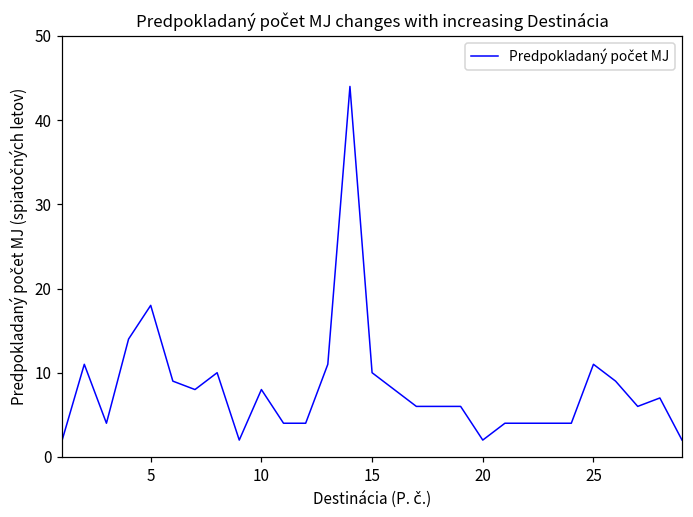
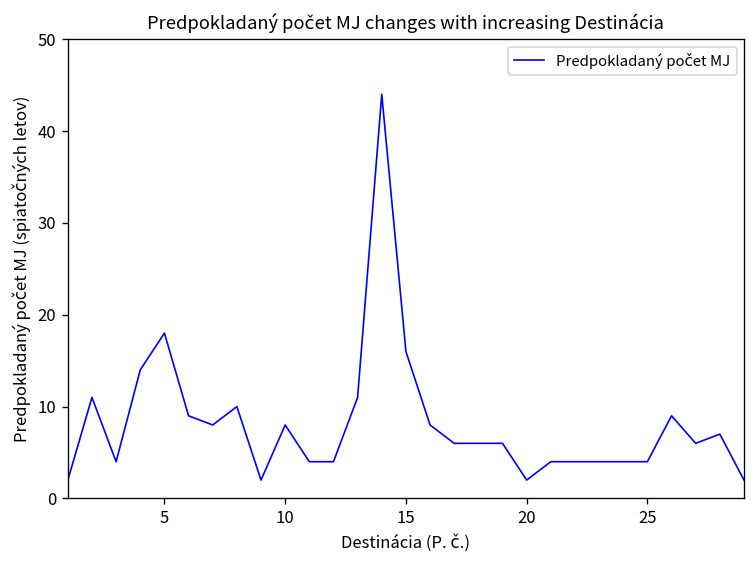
15: 10 -> 16
25: 11 -> 4
